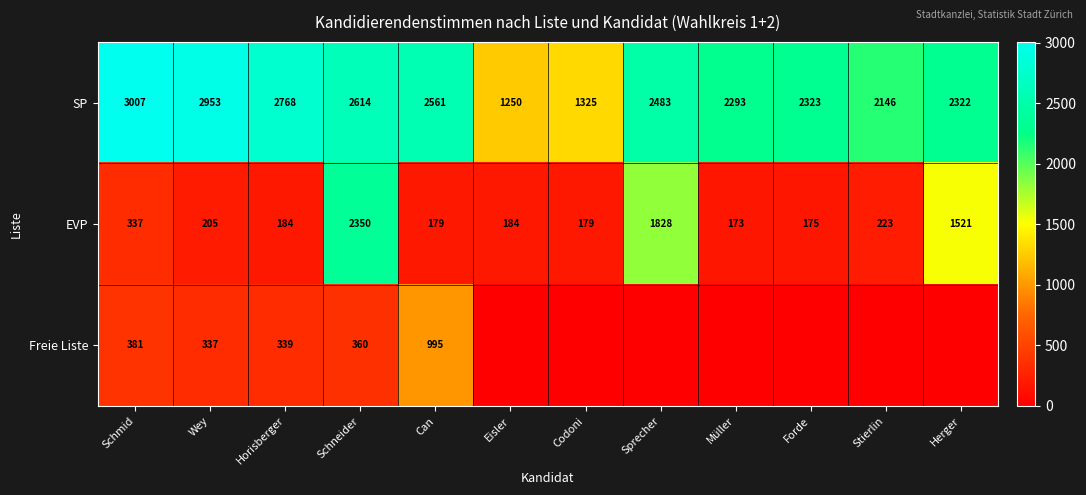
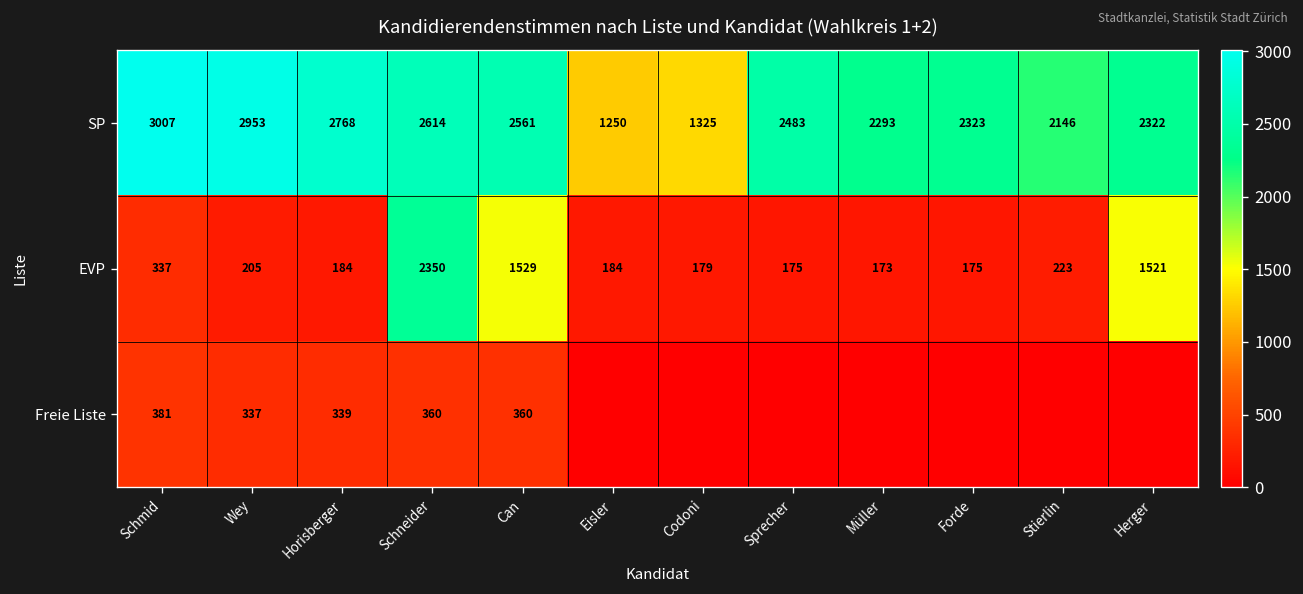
EVP, Can: 179 -> 1529
EVP, Sprecher: 1828 -> 175
Freie Liste, Can: 995 -> 360
